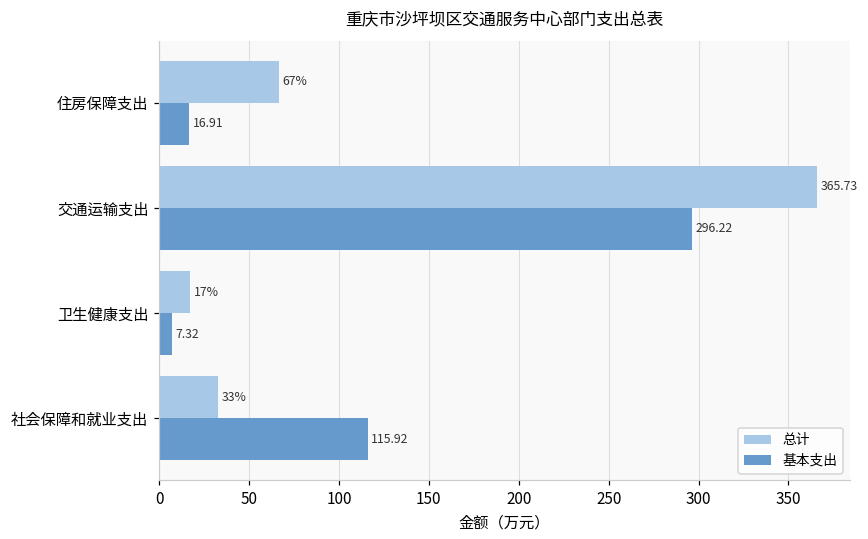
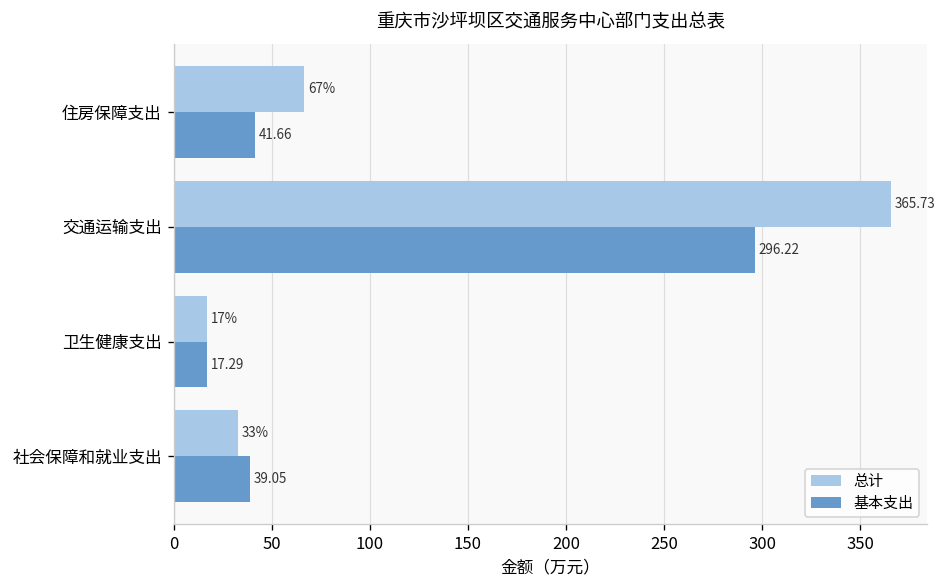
基本支出, 住房保障支出: 16.91 -> 41.66
基本支出, 卫生健康支出: 7.32 -> 17.29
基本支出, 社会保障和就业支出: 115.92 -> 39.05
